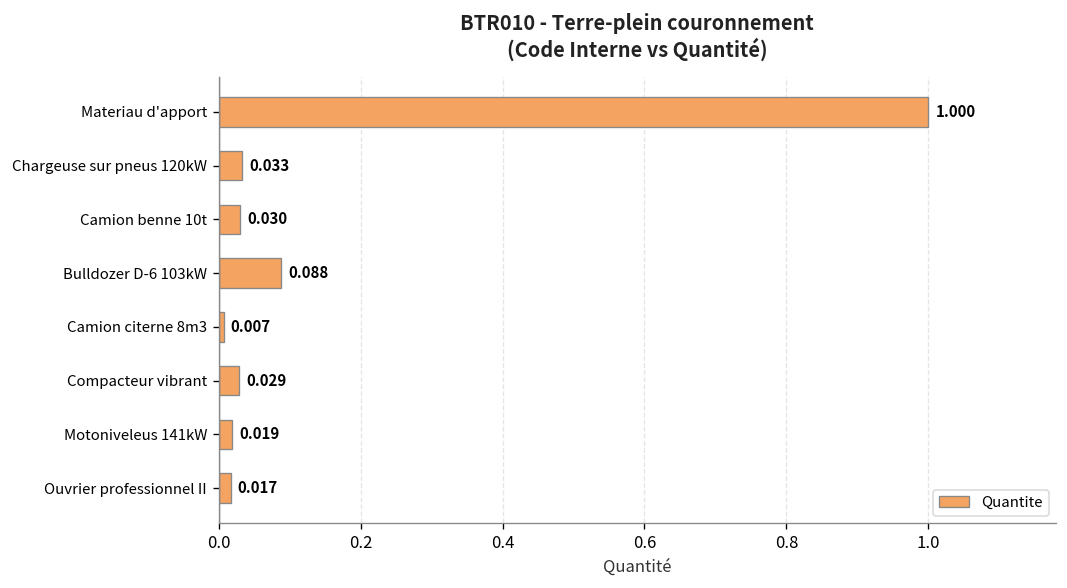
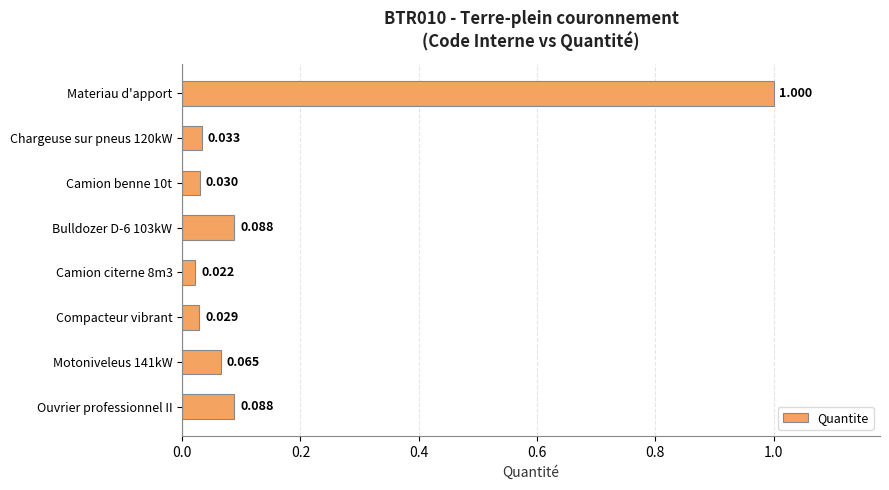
Camion citerne 8m3: 0.007 -> 0.022
Motoniveleus 141kW: 0.019 -> 0.065
Ouvrier professionnel II: 0.017 -> 0.088
